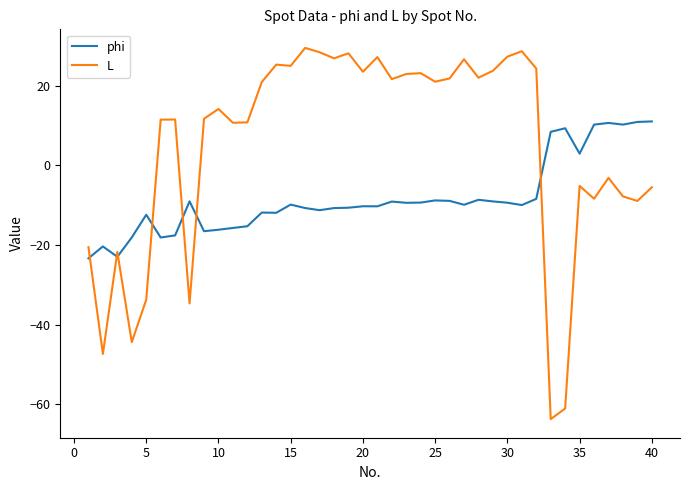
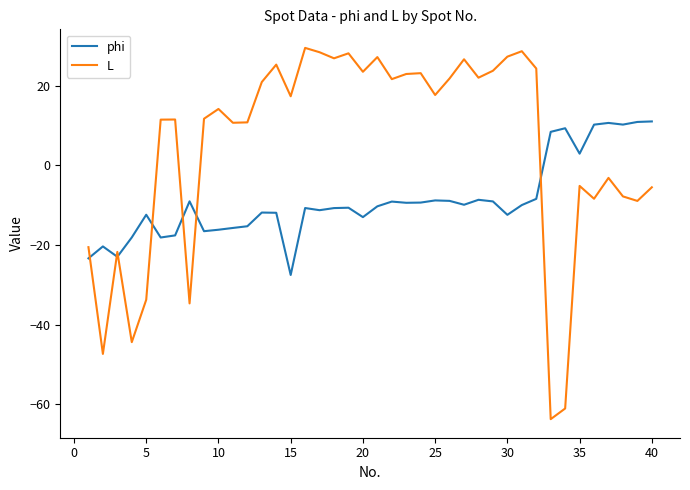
phi, 15: -10 -> -28
L, 15: 25 -> 17
phi, 20: -10 -> -13
L, 25: 21 -> 18
phi, 30: -9 -> -12
